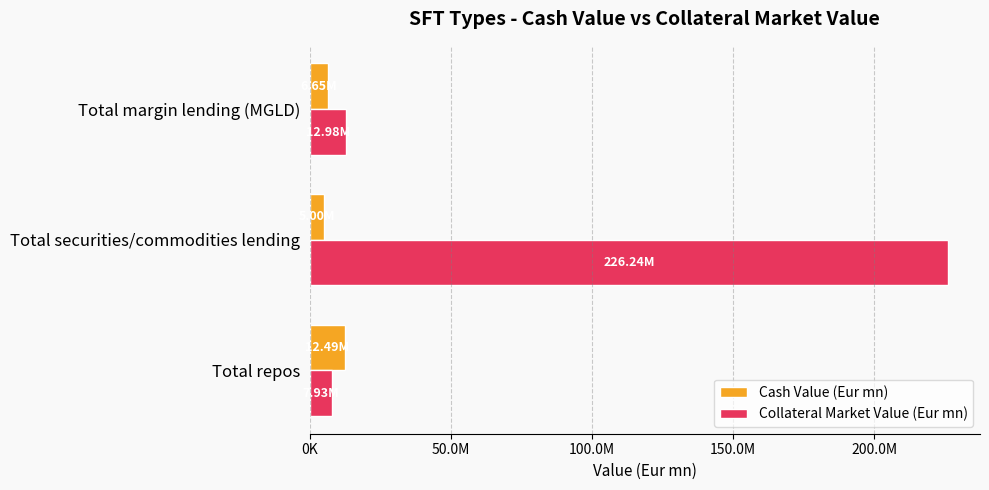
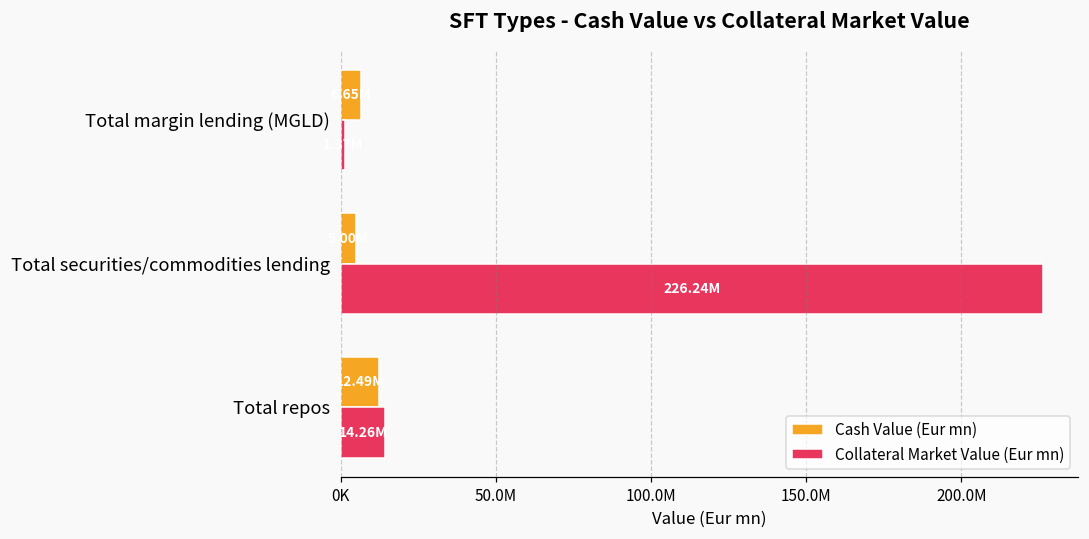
Collateral Market Value (Eur mn), Total margin lending (MGLD): 13000000 -> 1000000
Collateral Market Value (Eur mn), Total repos: 7.93M -> 14.26M
